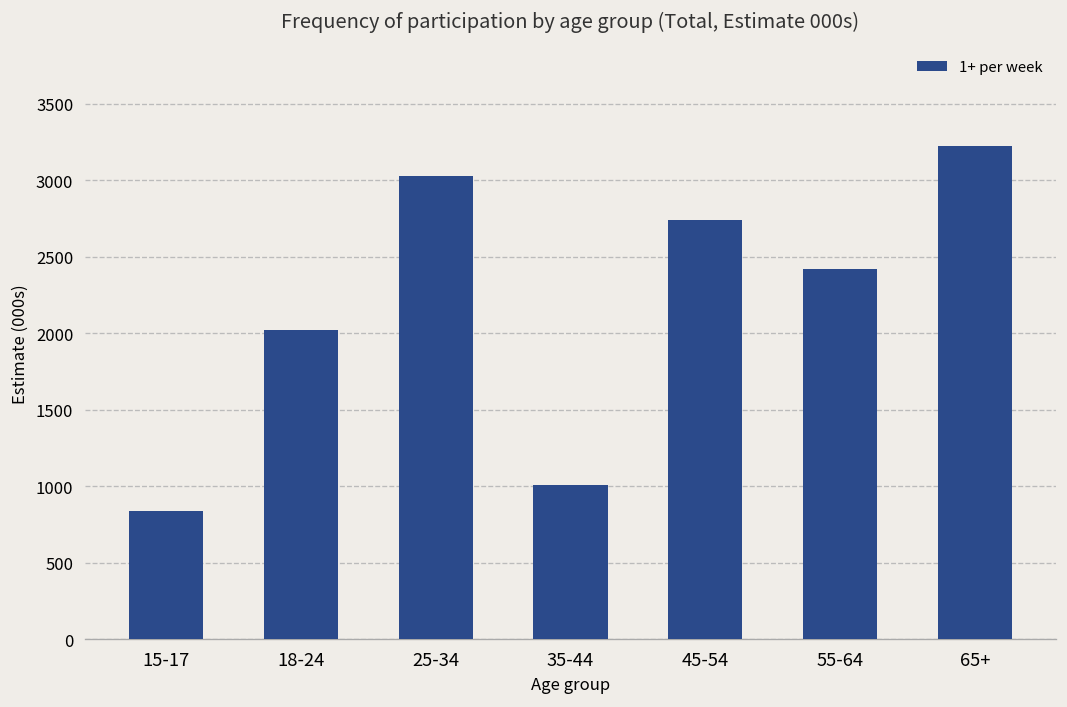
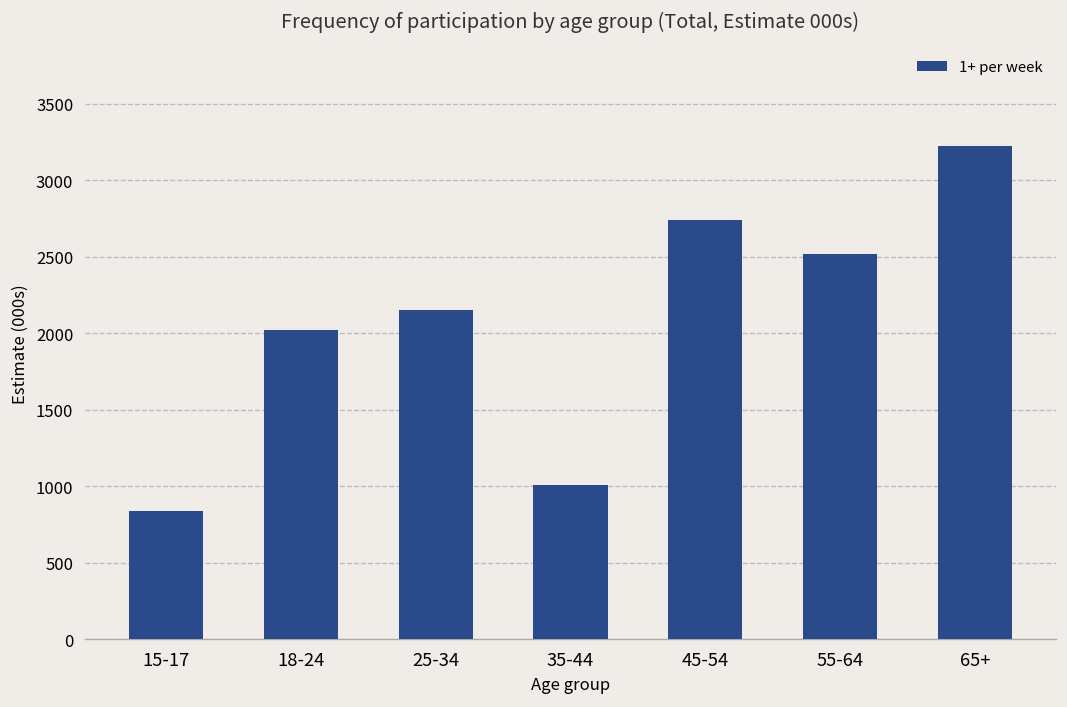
25-34: 3030 -> 2150
55-64: 2420 -> 2520
